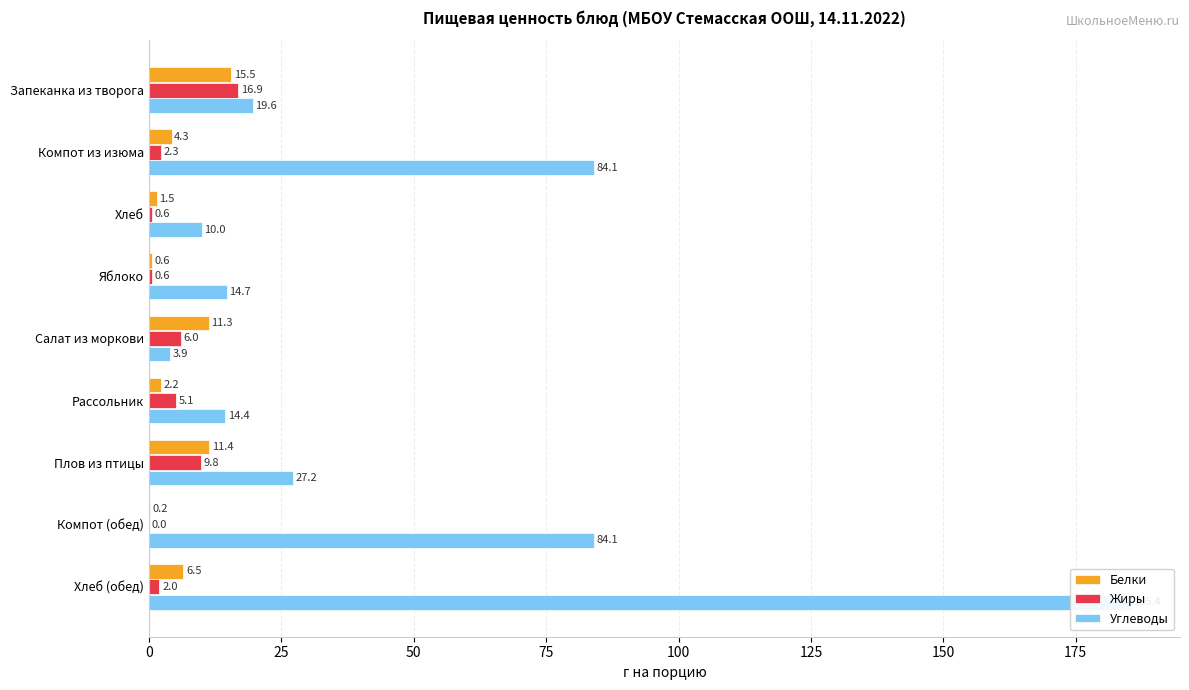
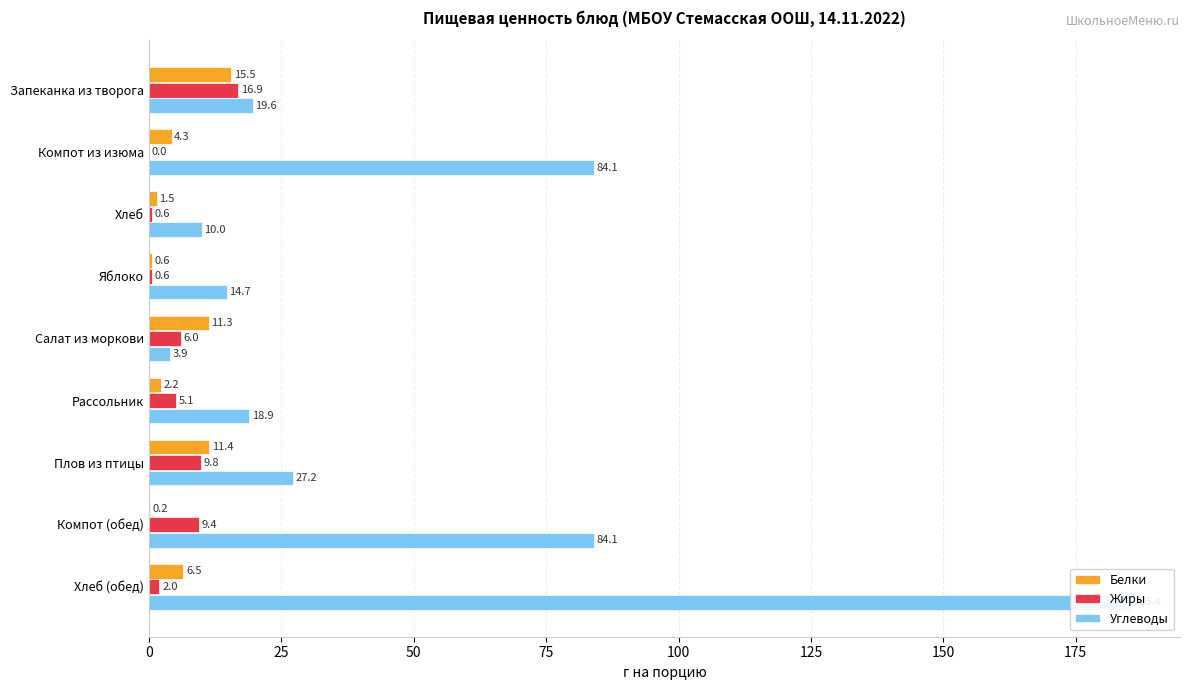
Жиры, Компот из изюма: 2.3 -> 0.0
Углеводы, Рассольник: 14.4 -> 18.9
Жиры, Компот (обед): 0.0 -> 9.4
